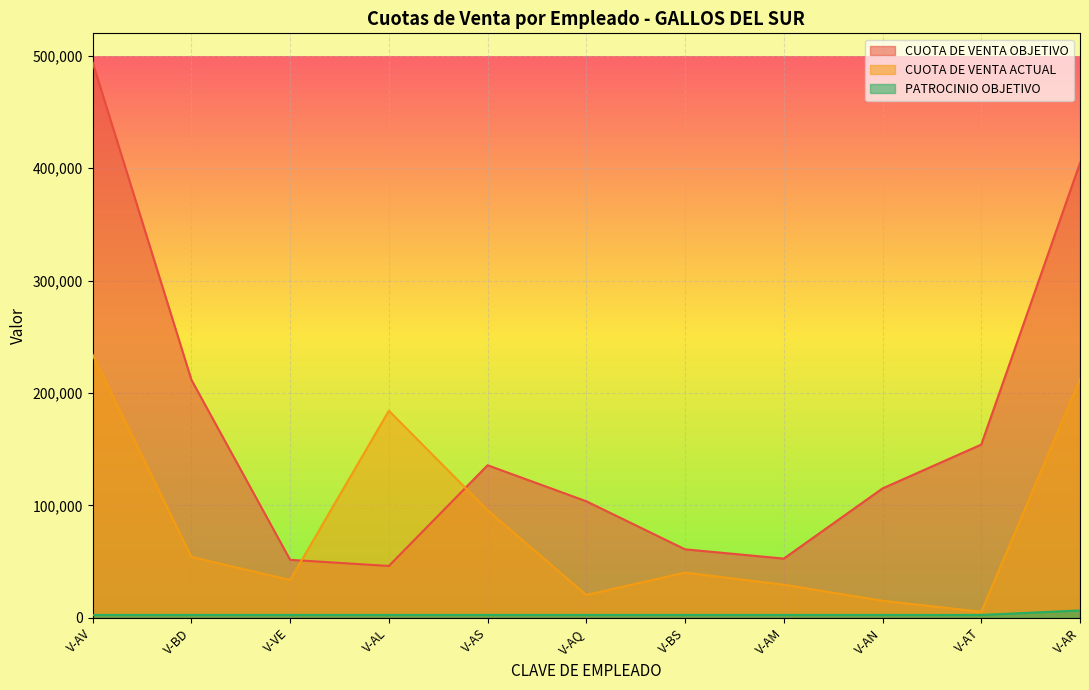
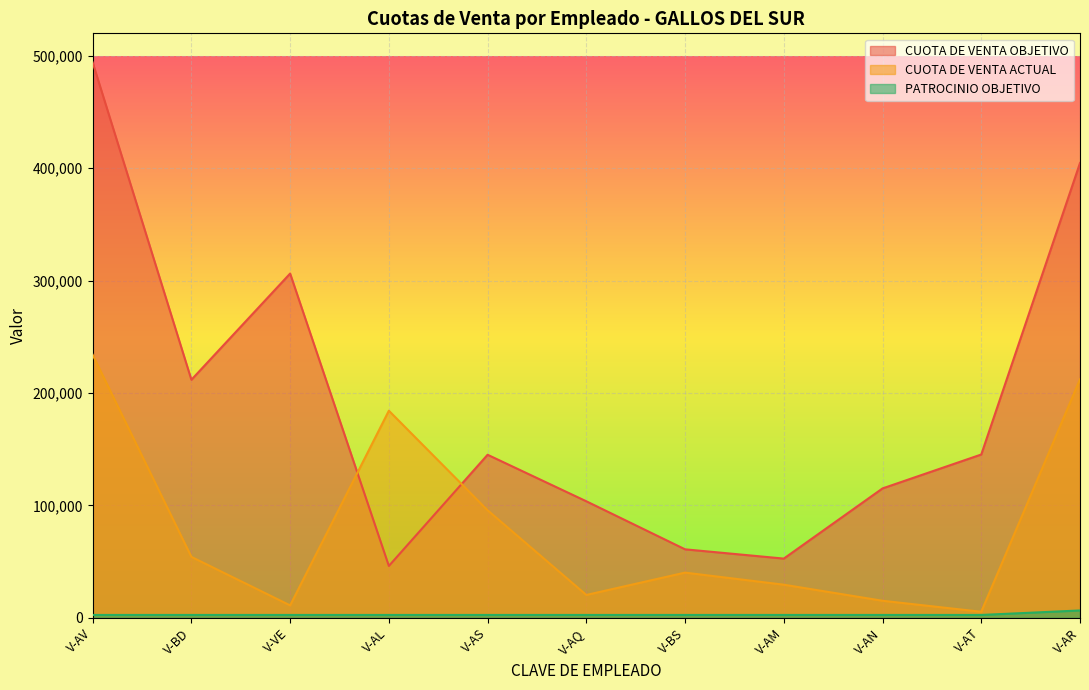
CUOTA DE VENTA OBJETIVO, V-VE: 52,000 -> 306,000
CUOTA DE VENTA ACTUAL, V-VE: 34,000 -> 11,000
CUOTA DE VENTA OBJETIVO, V-AS: 136,000 -> 145,000
CUOTA DE VENTA OBJETIVO, V-AT: 154,000 -> 145,000
